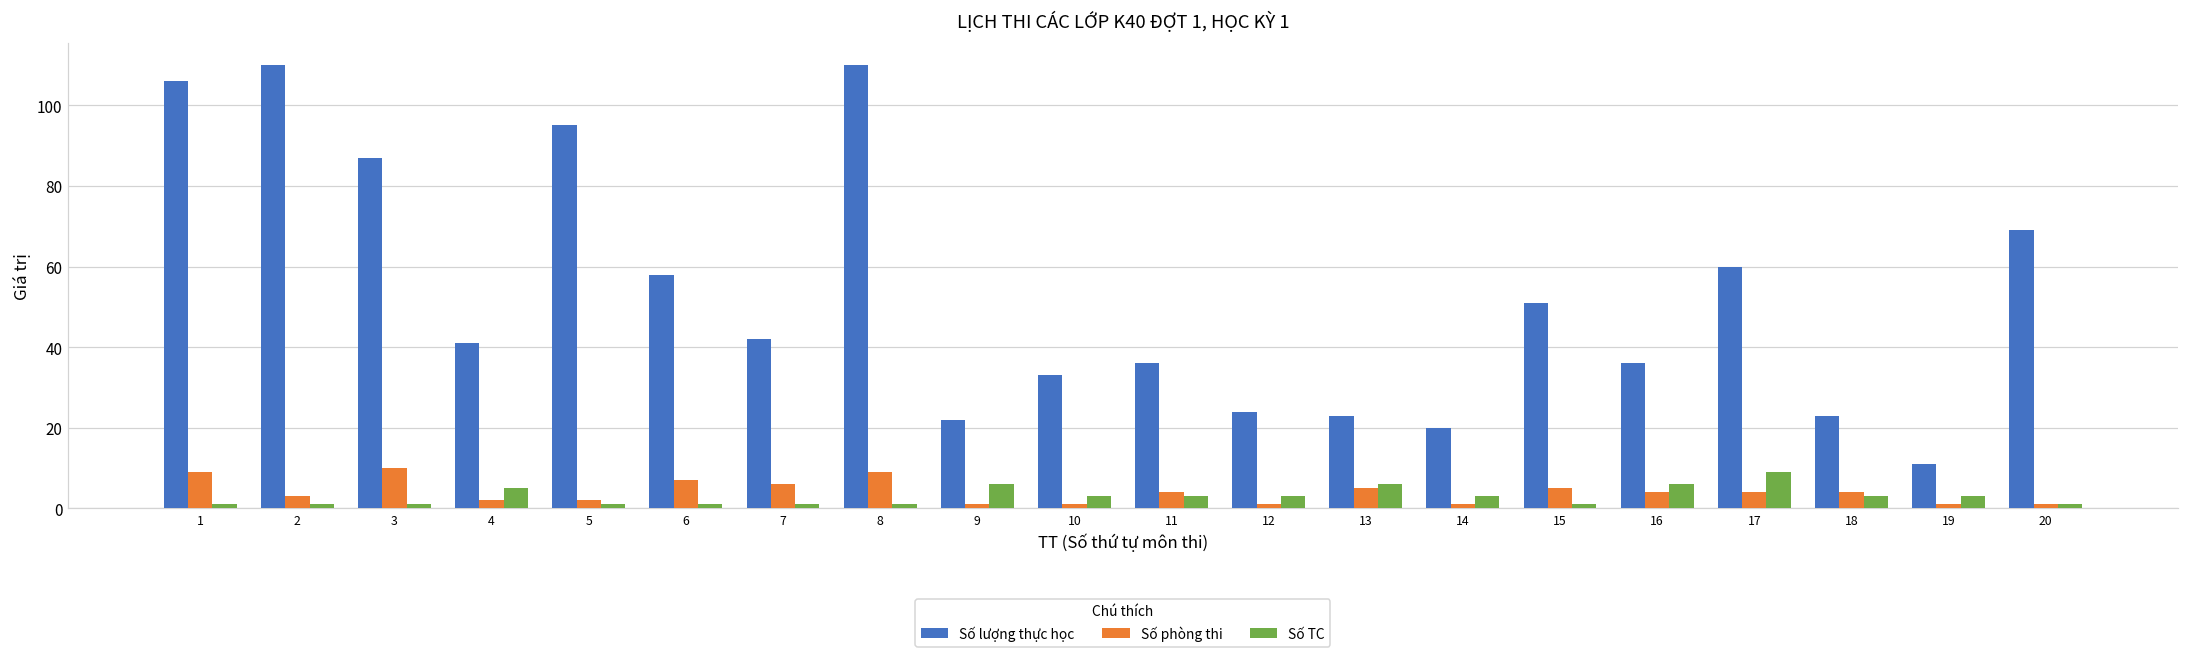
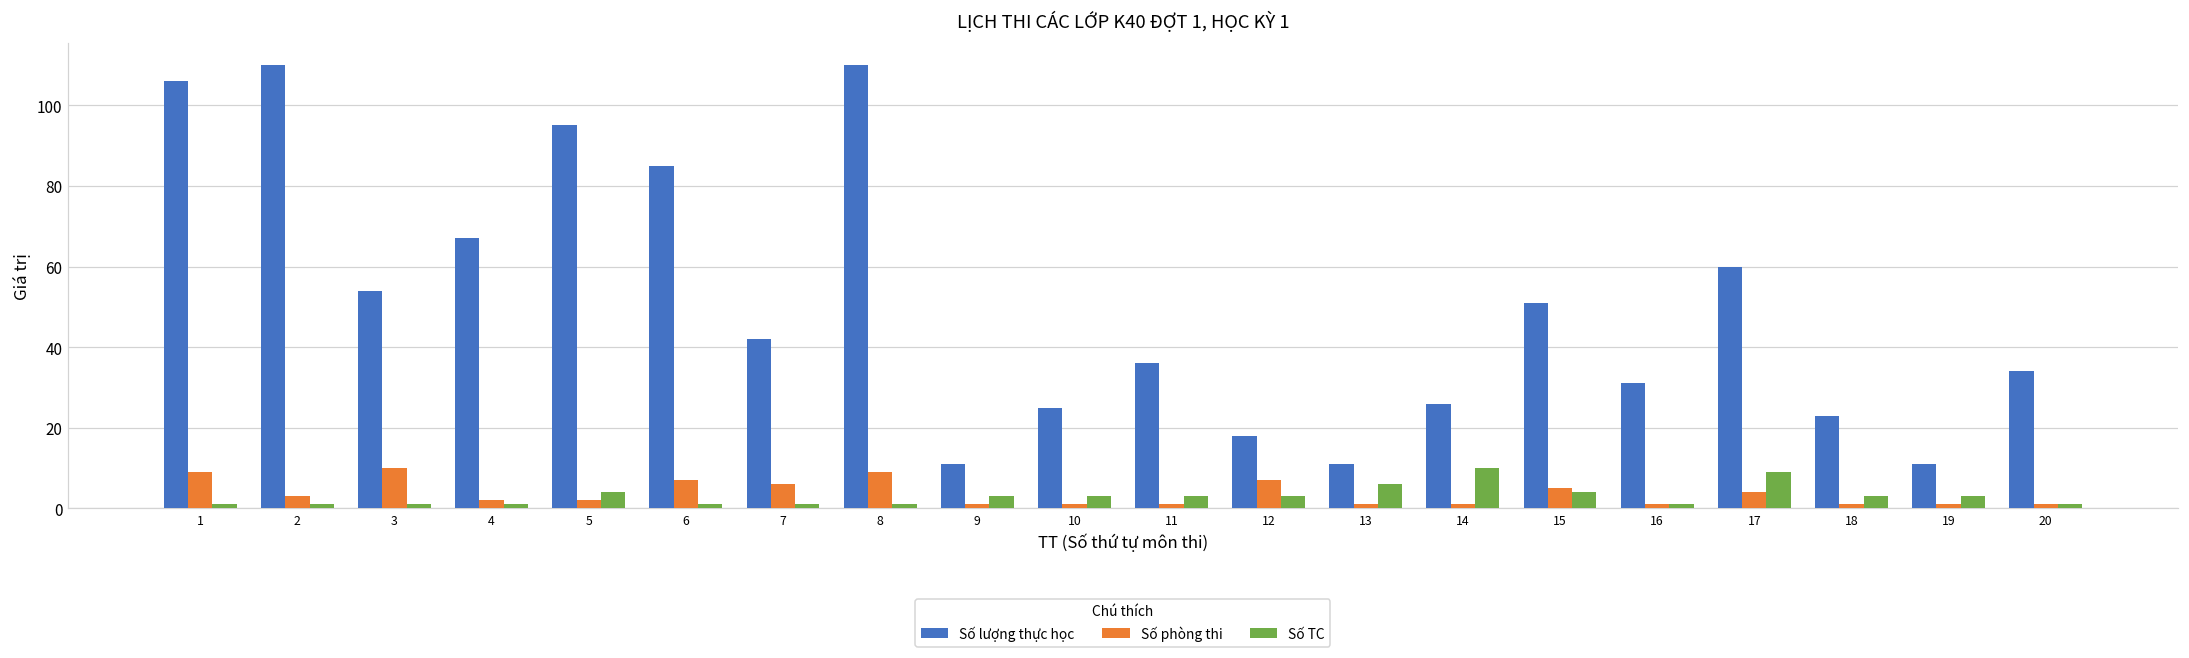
Số lượng thực học, 3: 87 -> 54
Số lượng thực học, 4: 41 -> 67
Số TC, 4: 5 -> 1
Số TC, 5: 1 -> 4
Số lượng thực học, 6: 58 -> 85
Số lượng thực học, 9: 22 -> 11
Số TC, 9: 6 -> 3
Số lượng thực học, 10: 33 -> 25
Số phòng thi, 11: 4 -> 1
Số lượng thực học, 12: 24 -> 18
Số phòng thi, 12: 1 -> 7
Số lượng thực học, 13: 23 -> 11
Số phòng thi, 13: 5 -> 1
Số lượng thực học, 14: 20 -> 26
Số TC, 14: 3 -> 10
Số TC, 15: 1 -> 4
Số lượng thực học, 16: 36 -> 31
Số phòng thi, 16: 4 -> 1
Số TC, 16: 6 -> 1
Số phòng thi, 18: 4 -> 1
Số lượng thực học, 20: 69 -> 34
